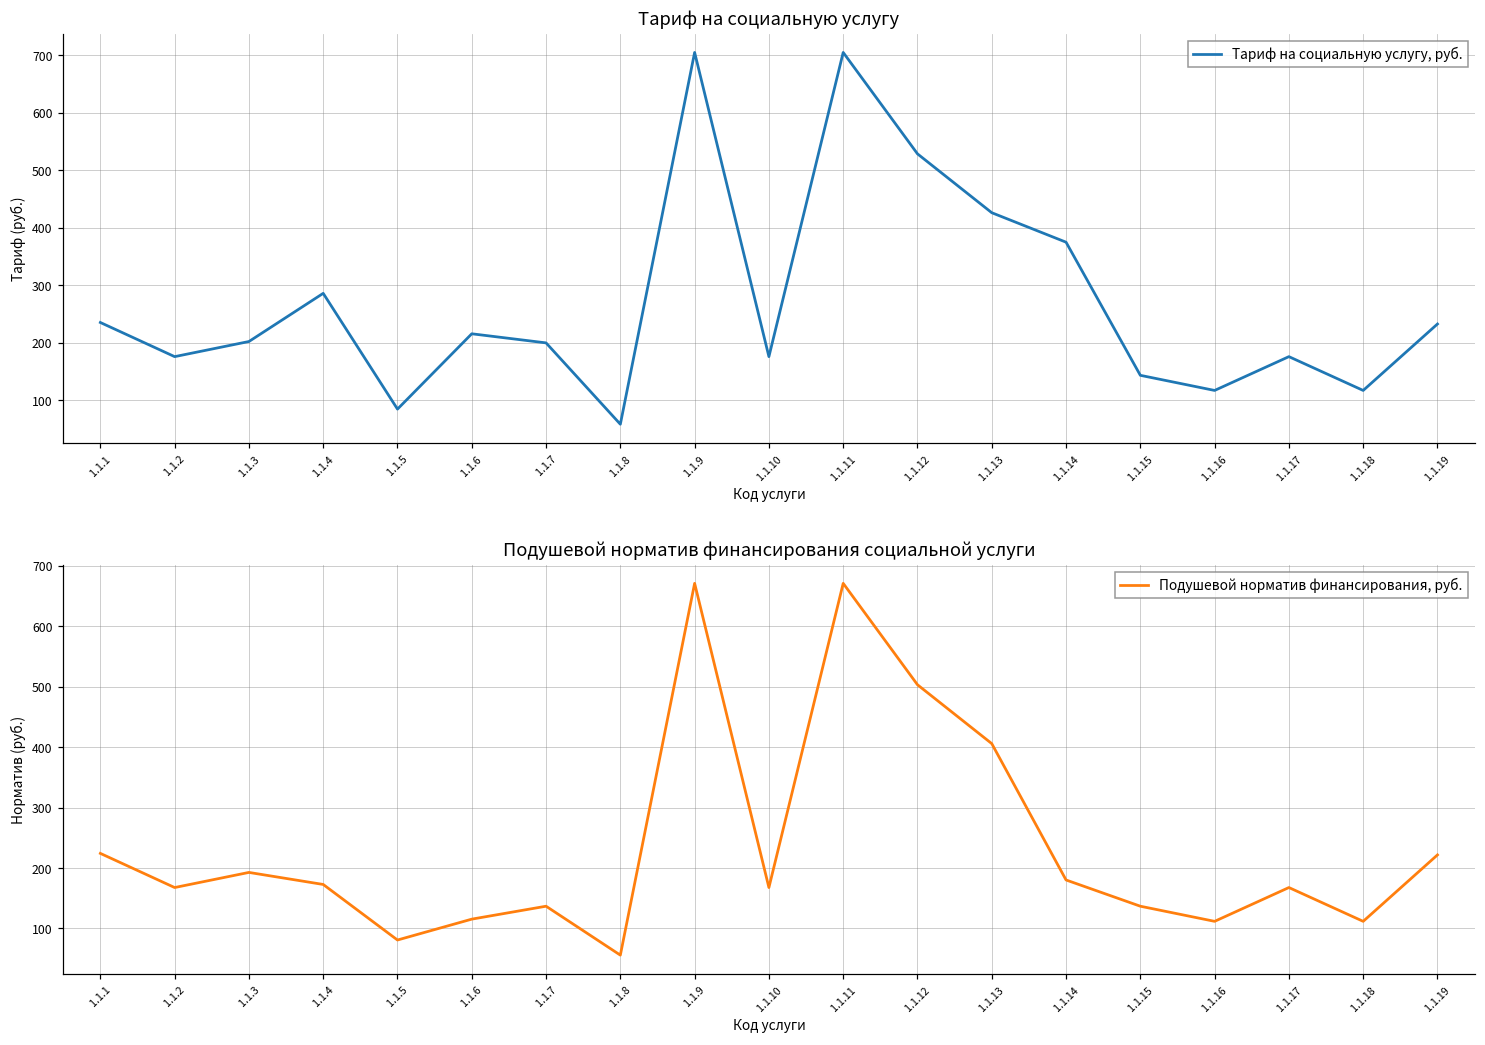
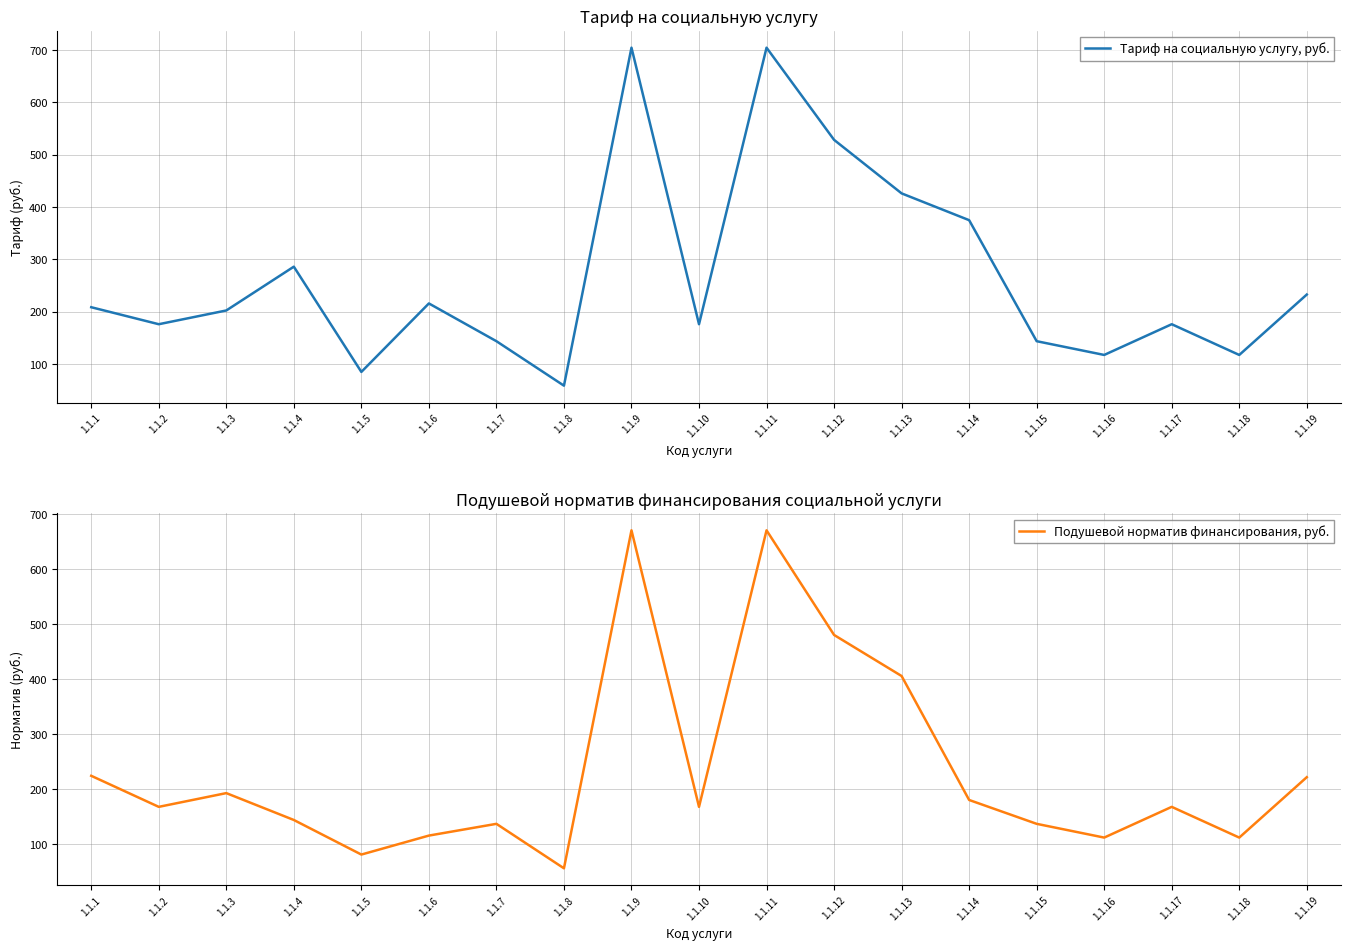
Тариф на социальную услугу, 1.1.1: 240 -> 210
Тариф на социальную услугу, 1.1.7: 200 -> 140
Подушевой норматив финансирования социальной услуги, 1.1.4: 170 -> 140
Подушевой норматив финансирования социальной услуги, 1.1.12: 500 -> 480
